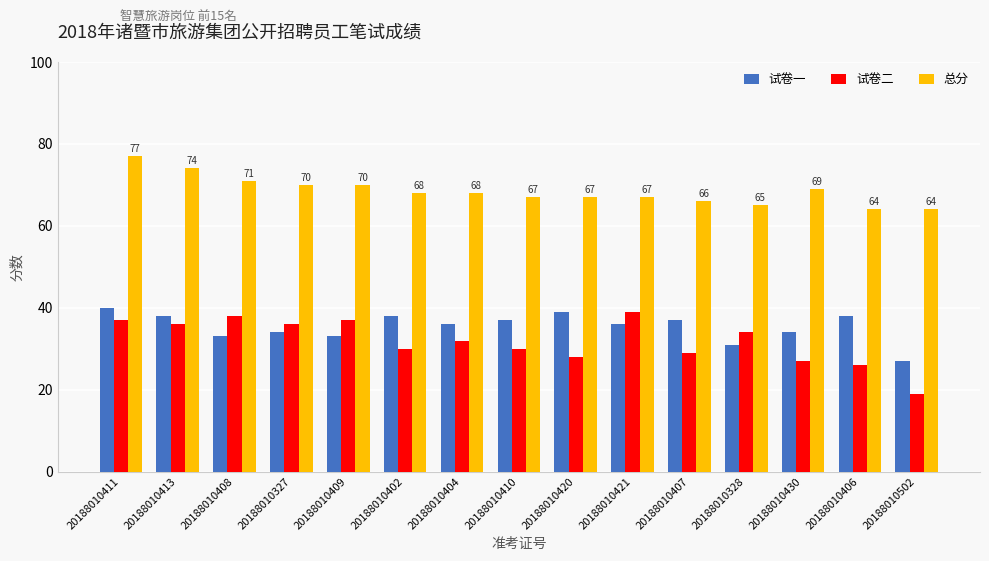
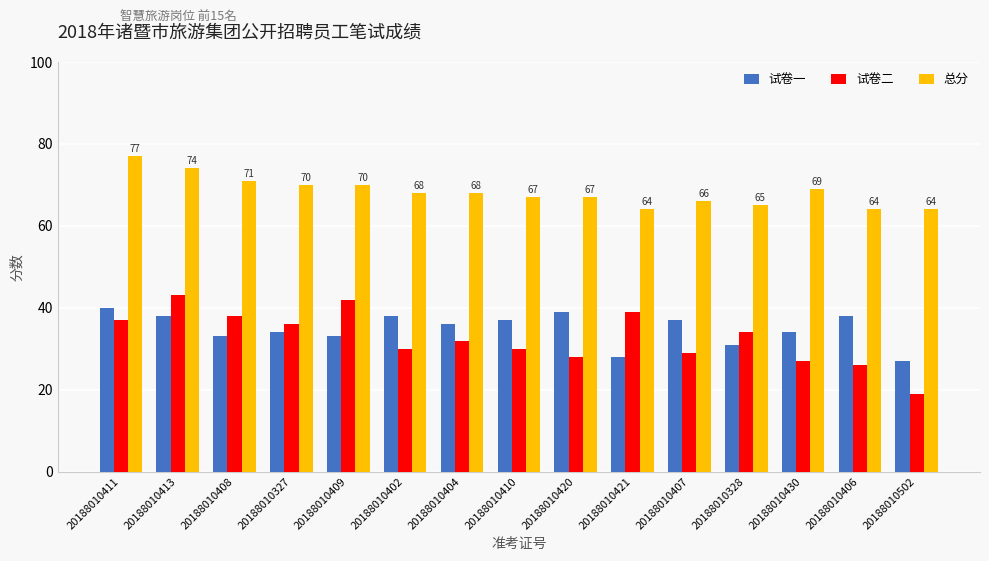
试卷二, 20188010413: 36 -> 43
试卷二, 20188010409: 37 -> 42
试卷一, 20188010421: 36 -> 28
总分, 20188010421: 67 -> 64
